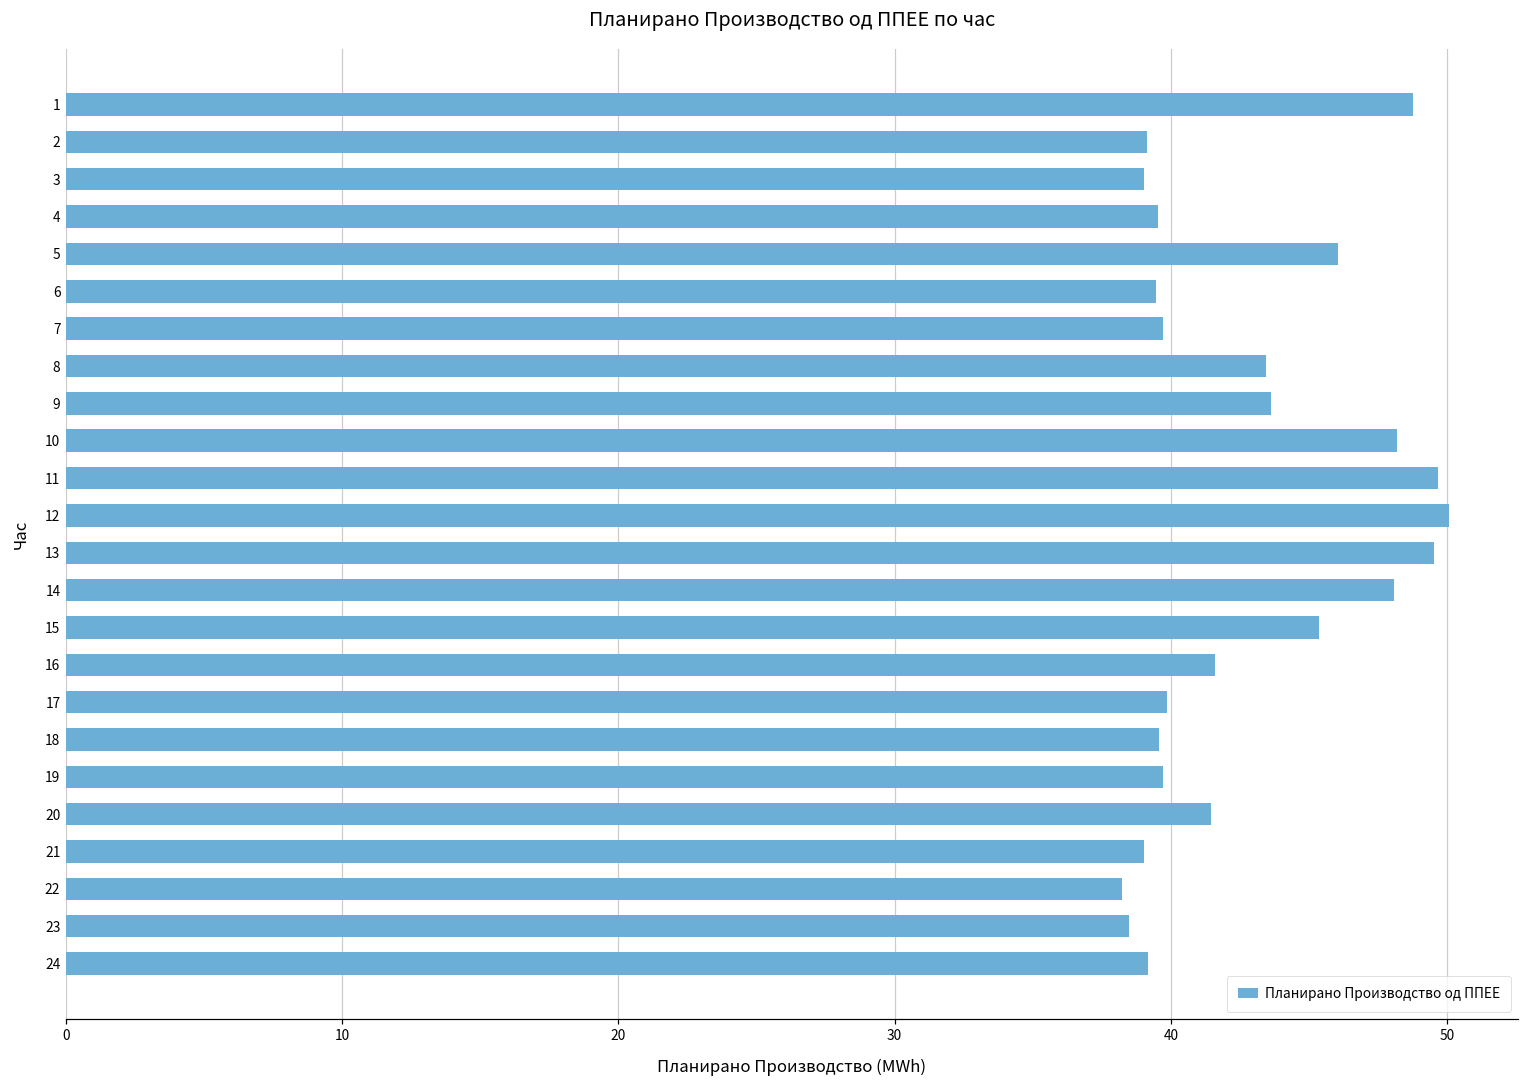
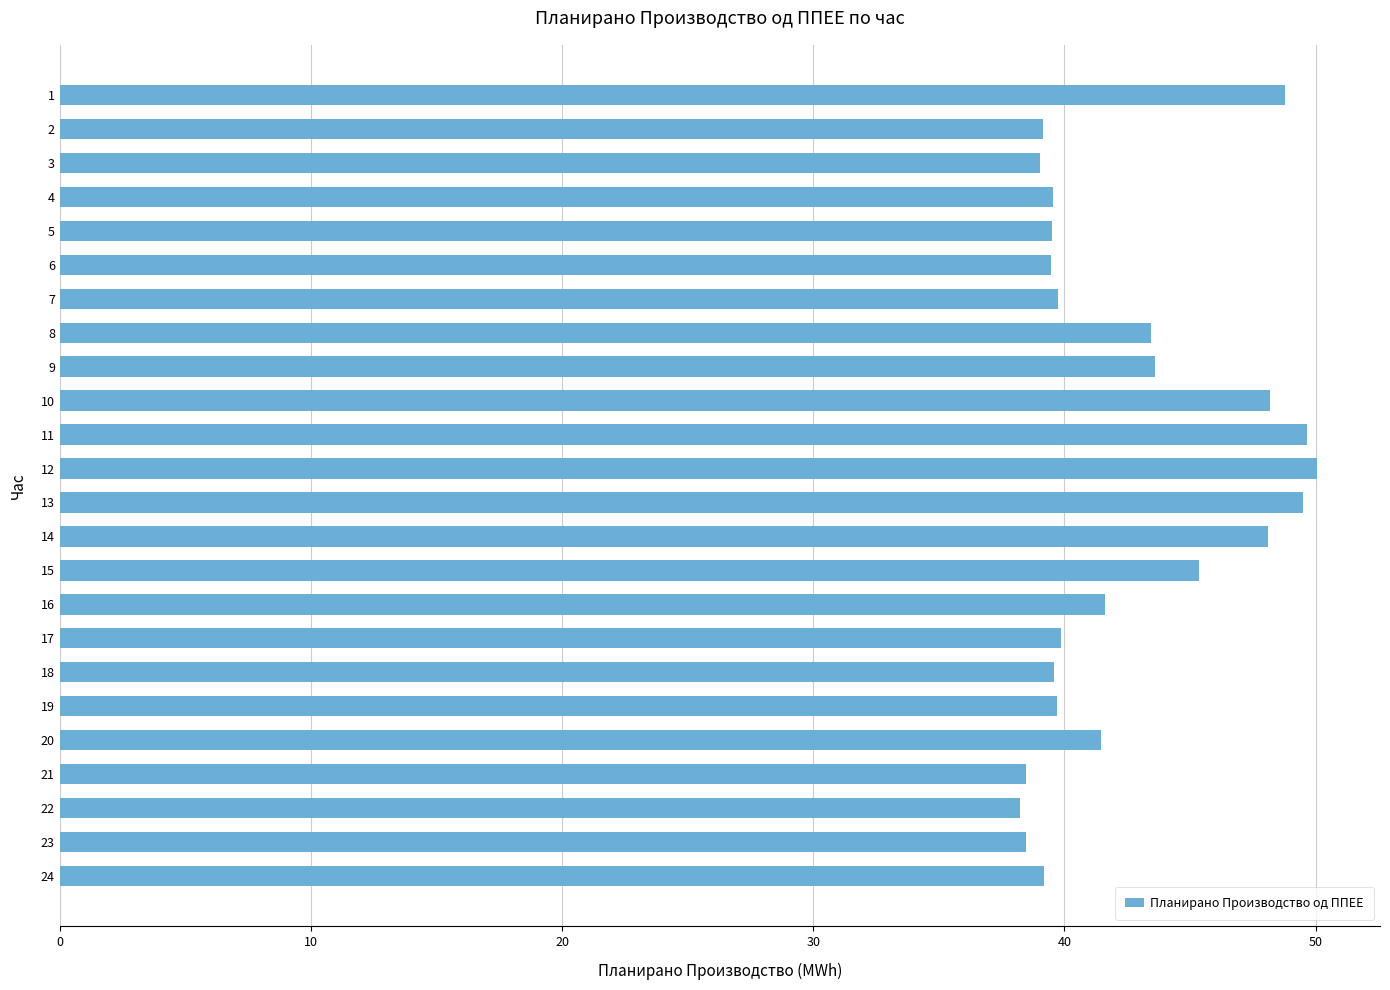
5: 46.0 -> 39.5
21: 39.0 -> 38.5
